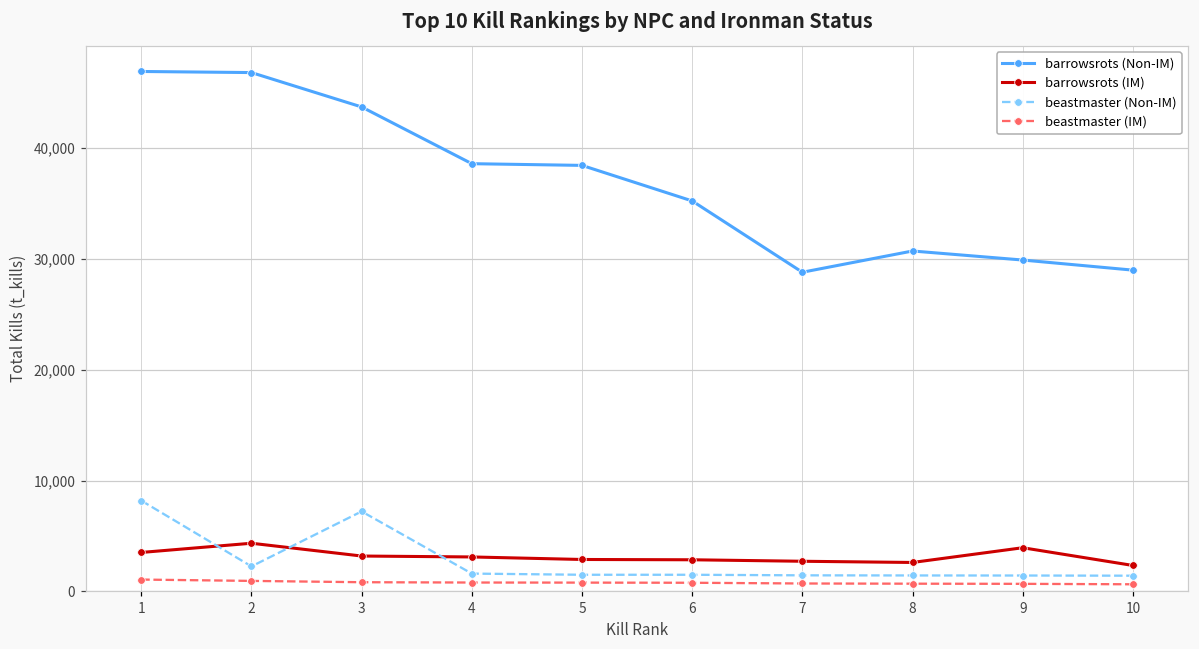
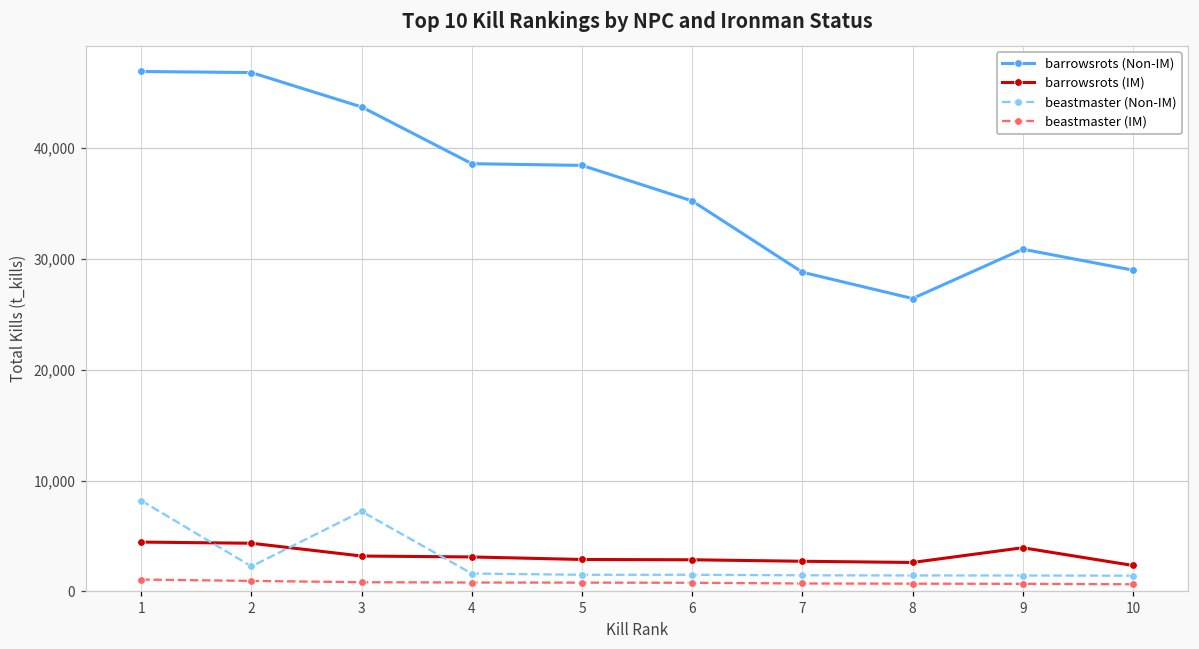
barrowsrots (IM), 1: 3,500 -> 4,500
barrowsrots (Non-IM), 8: 30,700 -> 26,400
barrowsrots (Non-IM), 9: 29,900 -> 30,900
